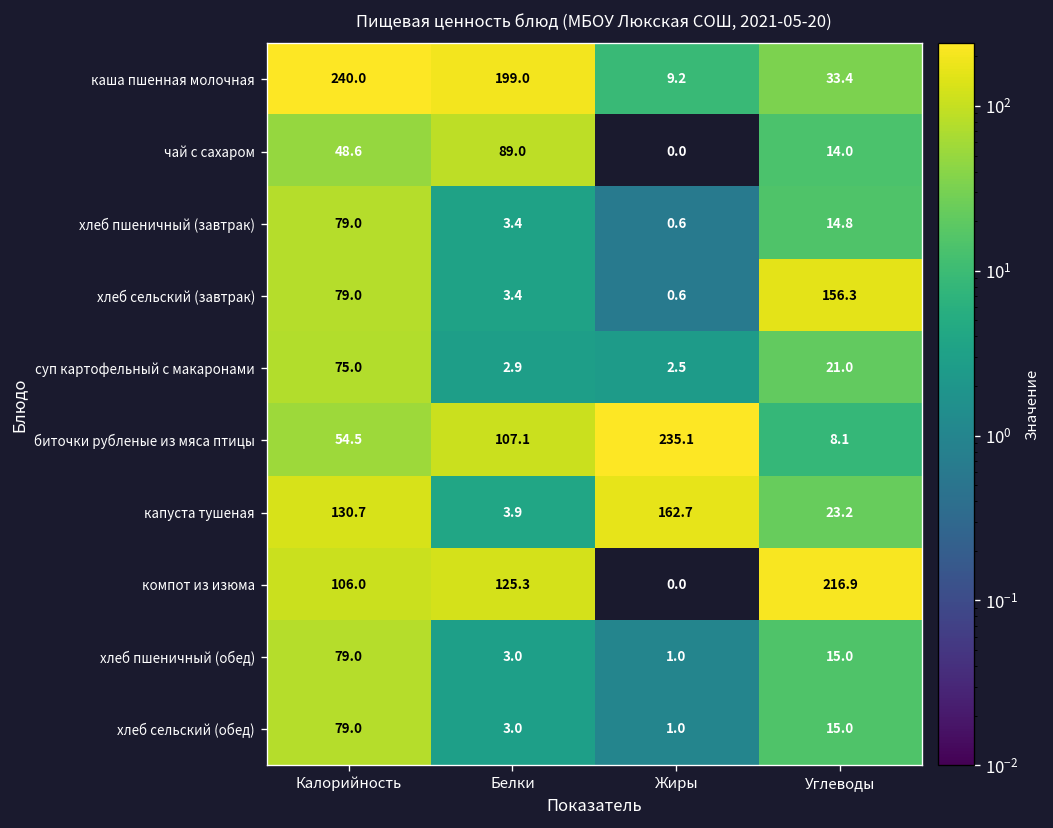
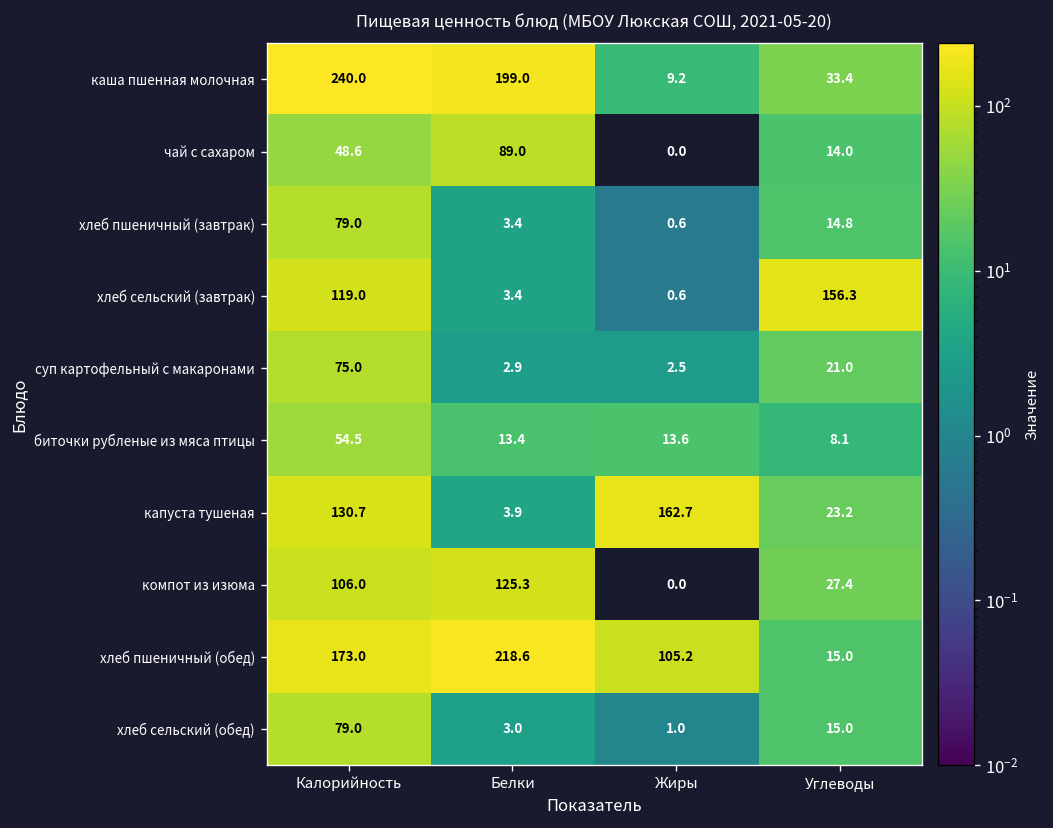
хлеб сельский (завтрак), Калорийность: 79.0 -> 119.0
биточки рубленые из мяса птицы, Белки: 107.1 -> 13.4
биточки рубленые из мяса птицы, Жиры: 235.1 -> 13.6
компот из изюма, Углеводы: 216.9 -> 27.4
хлеб пшеничный (обед), Калорийность: 79.0 -> 173.0
хлеб пшеничный (обед), Белки: 3.0 -> 218.6
хлеб пшеничный (обед), Жиры: 1.0 -> 105.2
